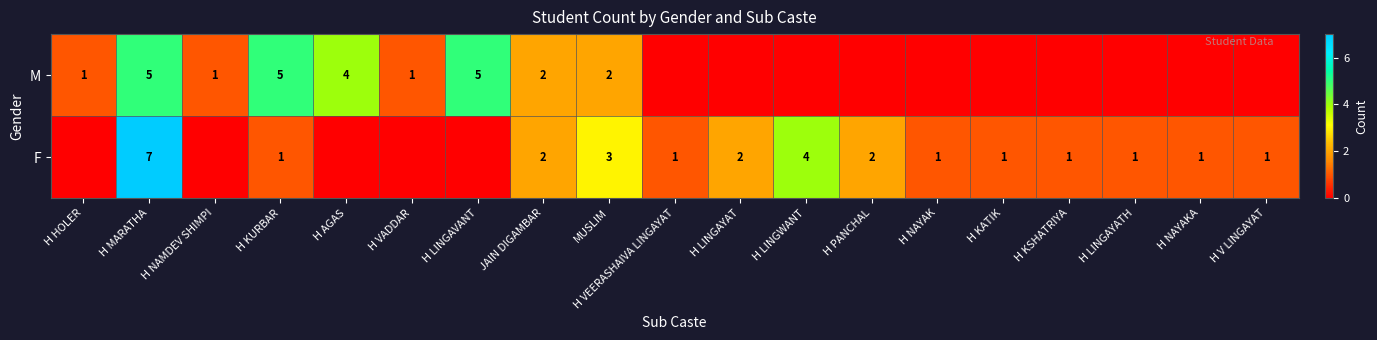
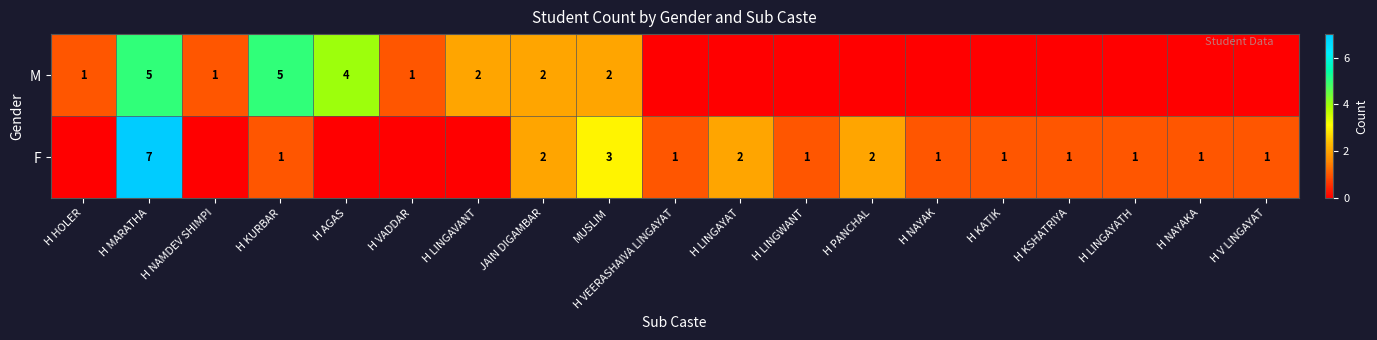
M, H LINGAVANT: 5 -> 2
F, H LINGWANT: 4 -> 1
